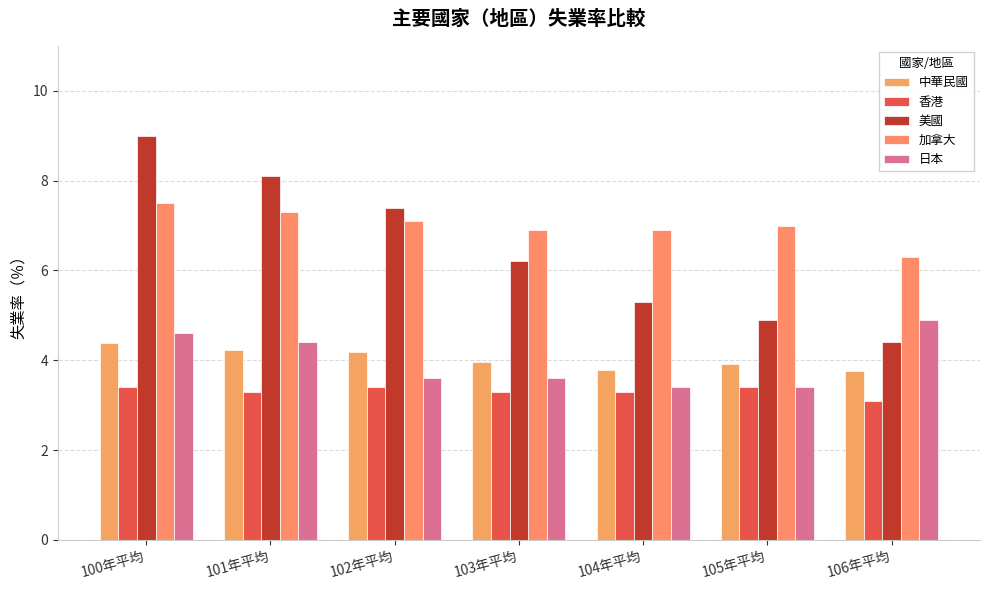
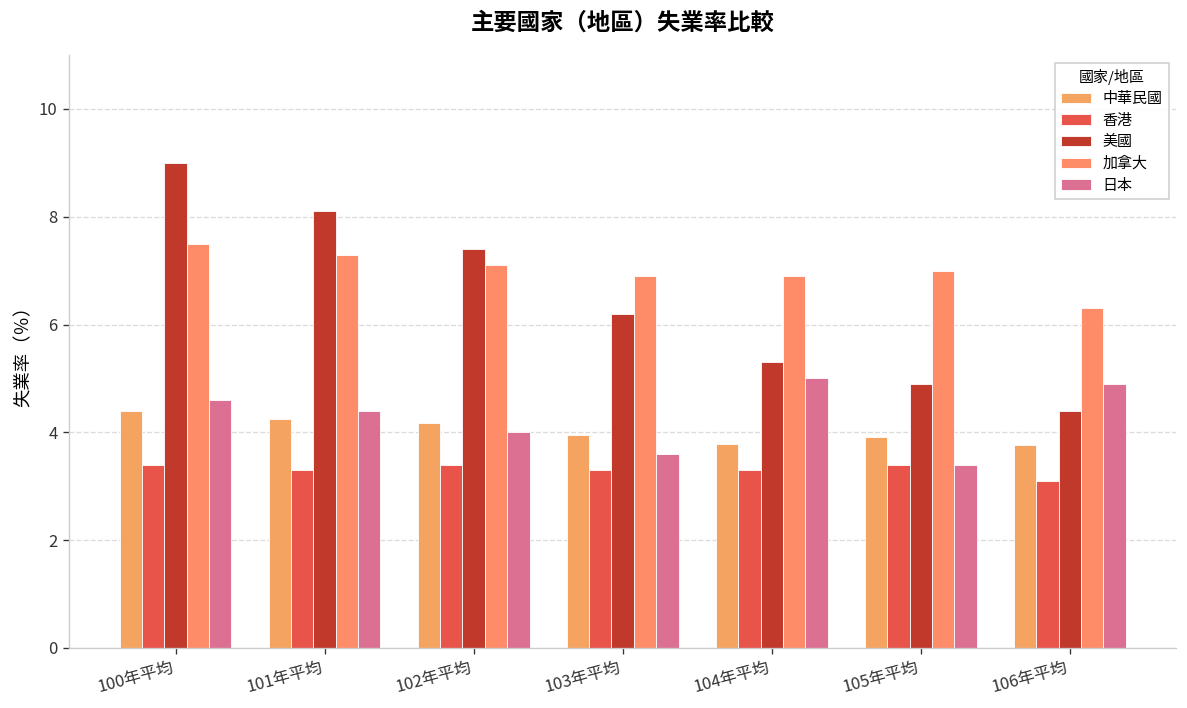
日本, 102年平均: 3.6 -> 4.0
日本, 104年平均: 3.4 -> 5.0
